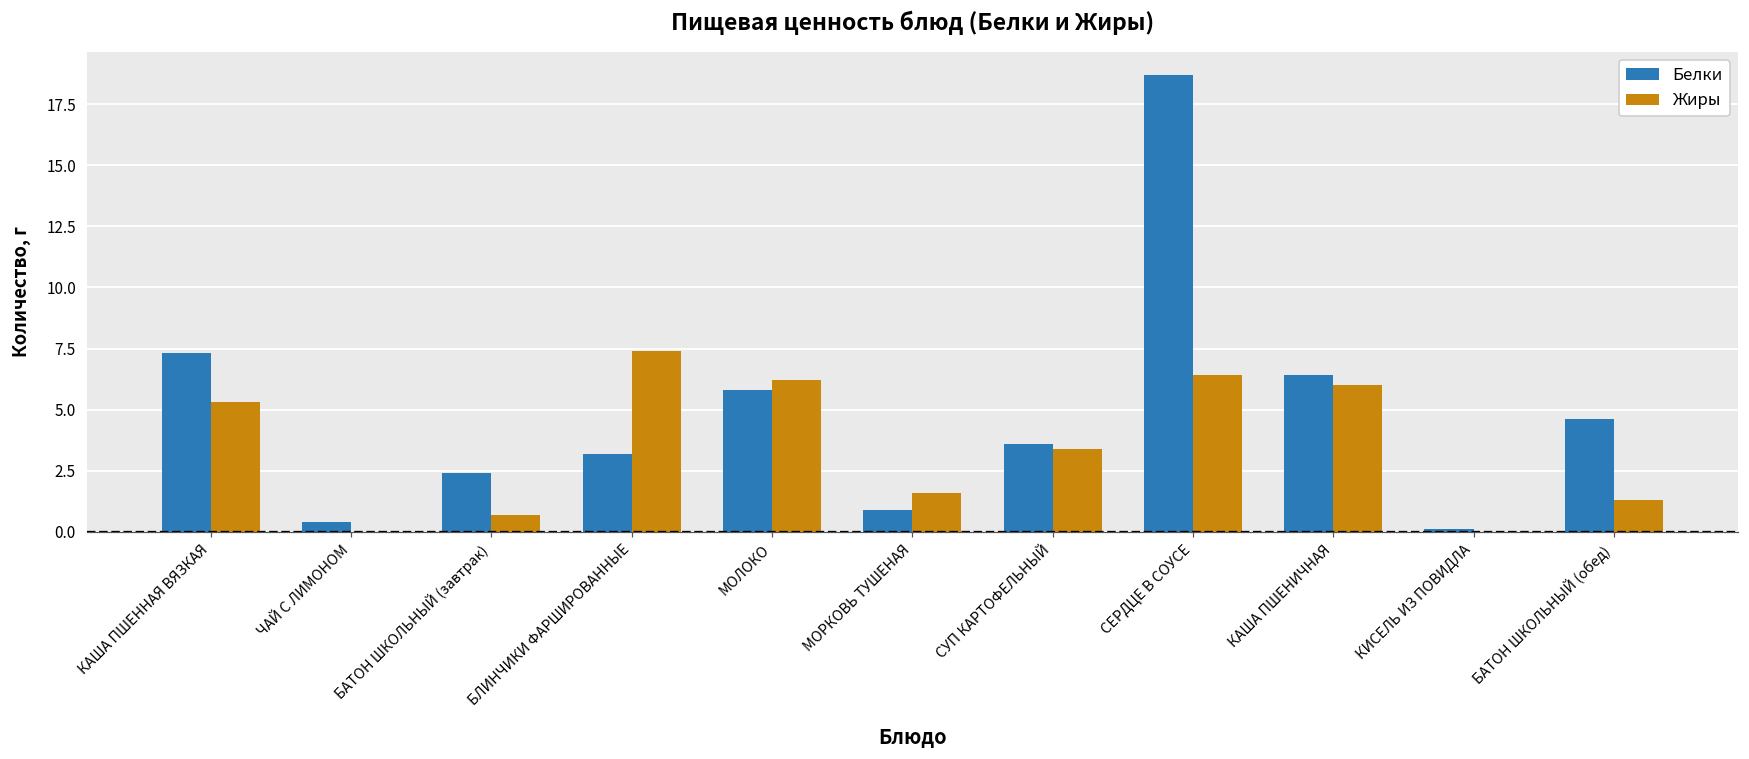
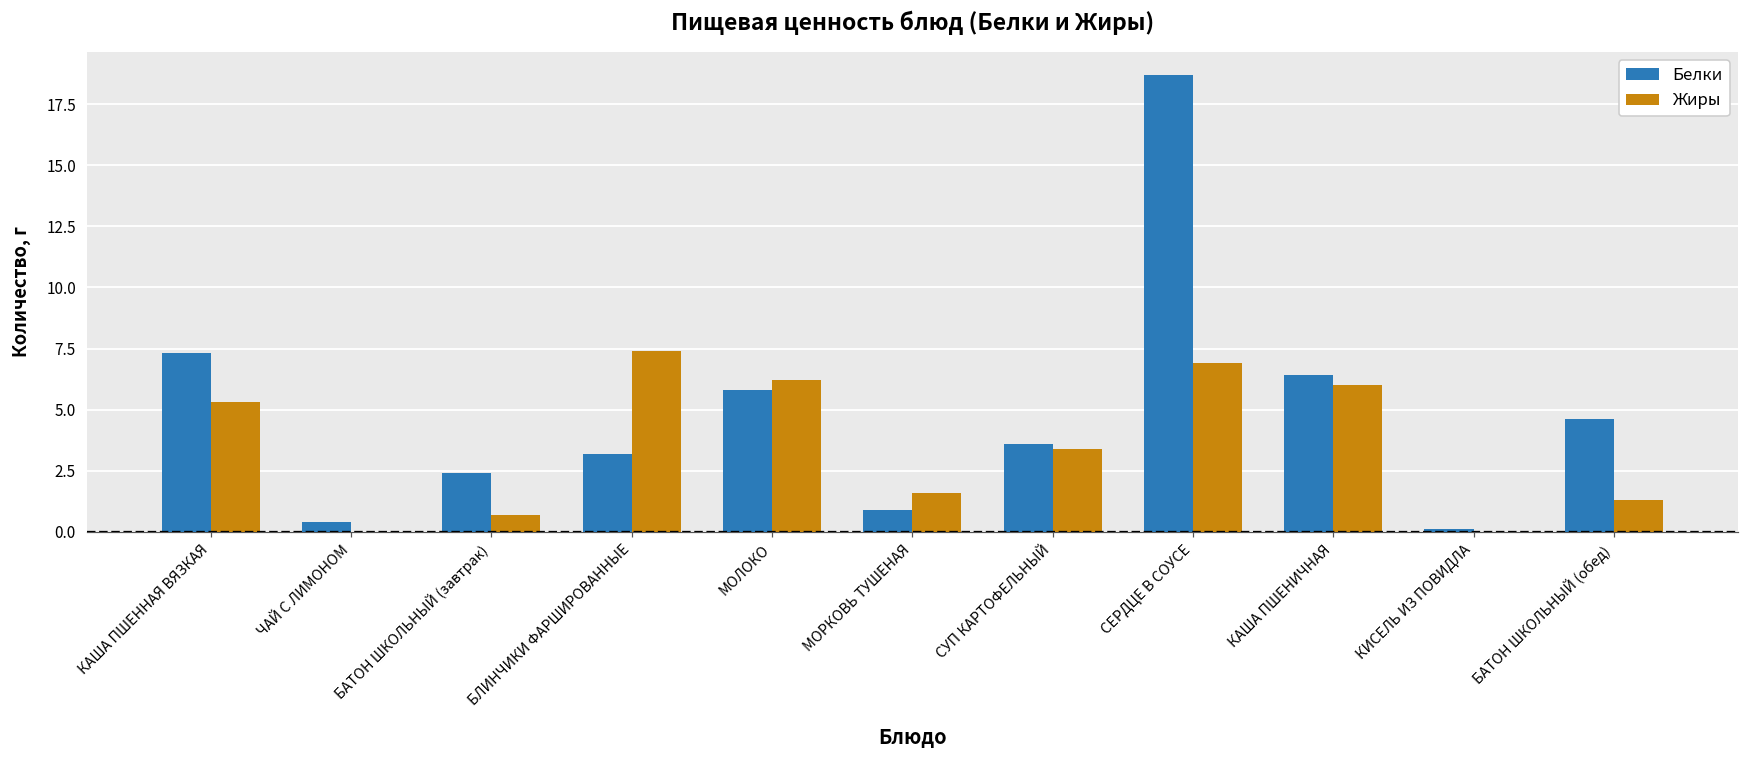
Жиры, СЕРДЦЕ В СОУСЕ: 6.4 -> 6.9
